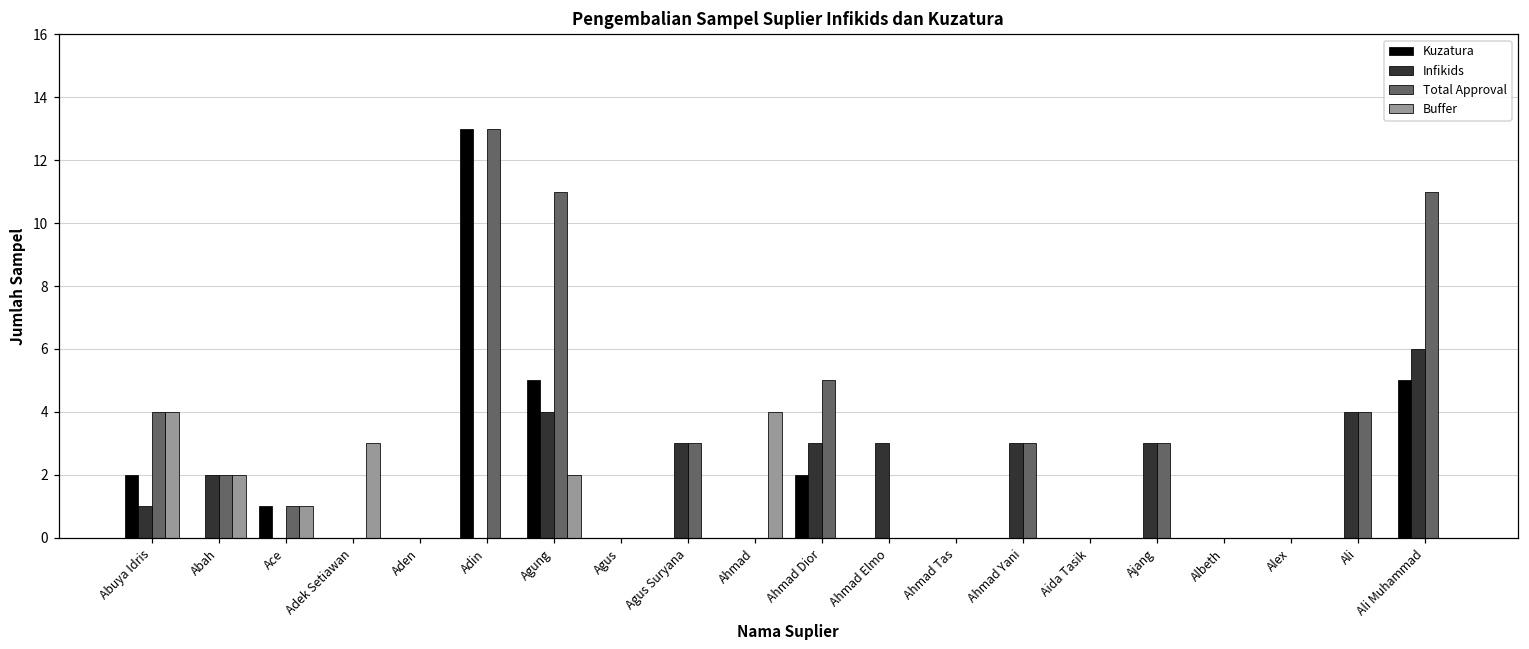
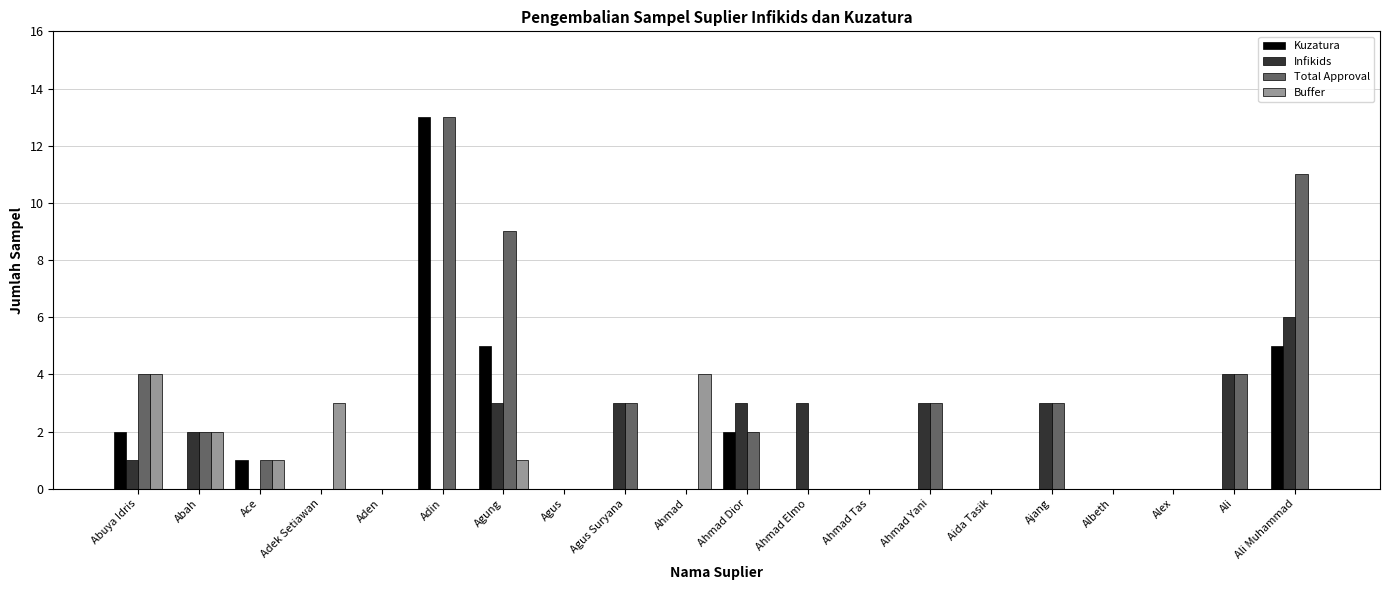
Infikids, Agung: 4 -> 3
Total Approval, Agung: 11 -> 9
Buffer, Agung: 2 -> 1
Total Approval, Ahmad Dior: 5 -> 2
